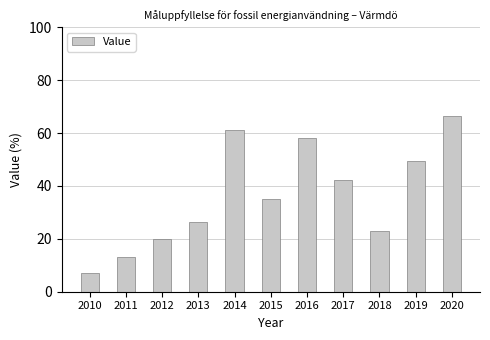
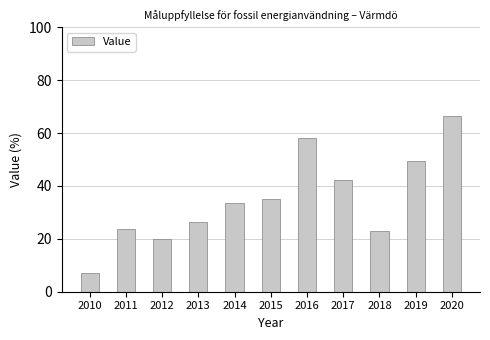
2011: 13 -> 24
2014: 61 -> 33
